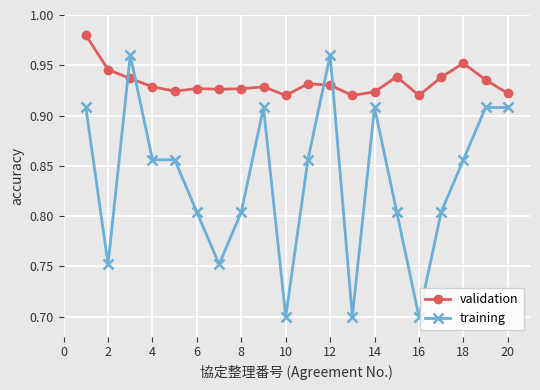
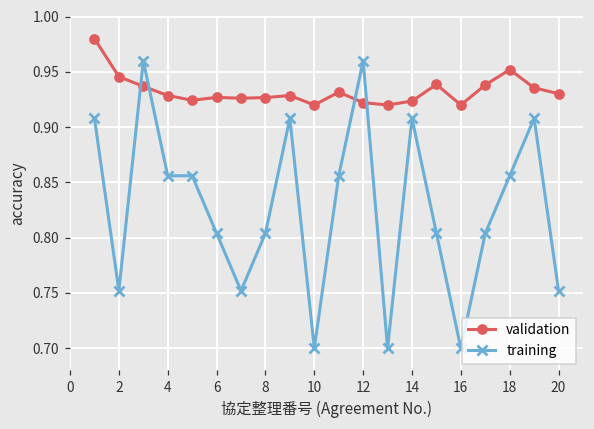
validation, 12: 0.930 -> 0.922
validation, 20: 0.922 -> 0.930
training, 20: 0.908 -> 0.752
